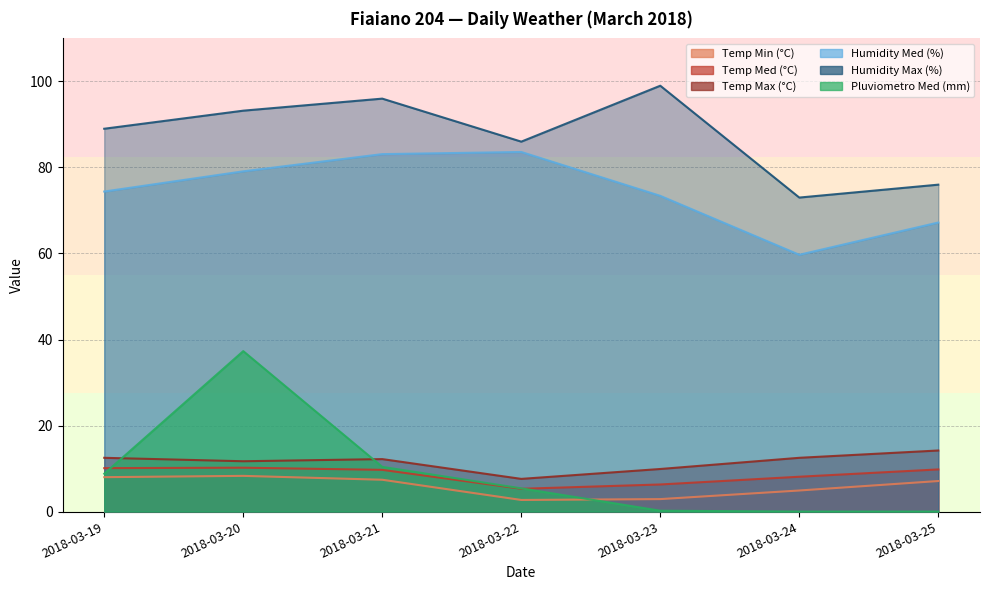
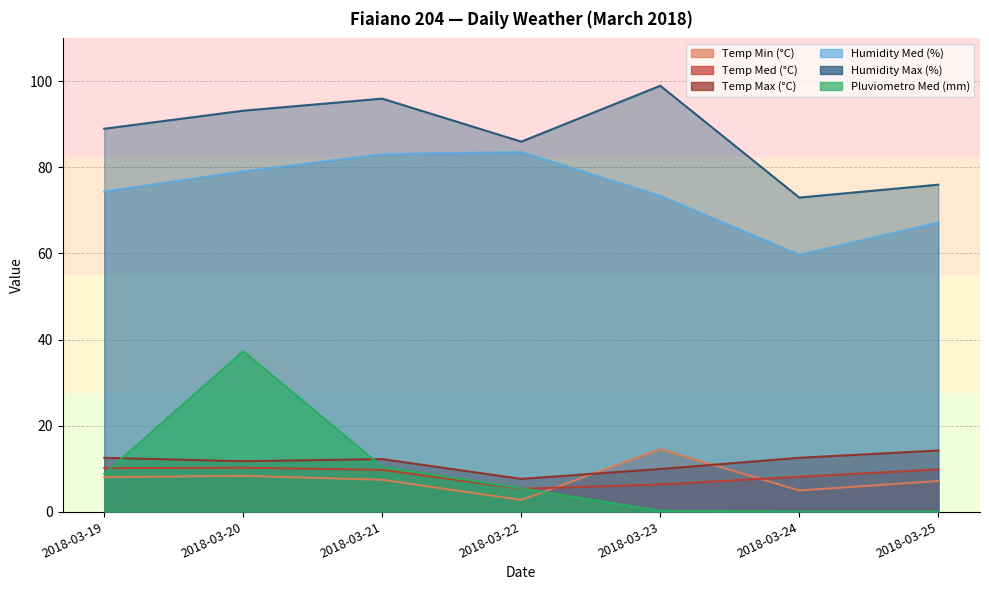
Temp Min (°C), 2018-03-23: 3 -> 15
